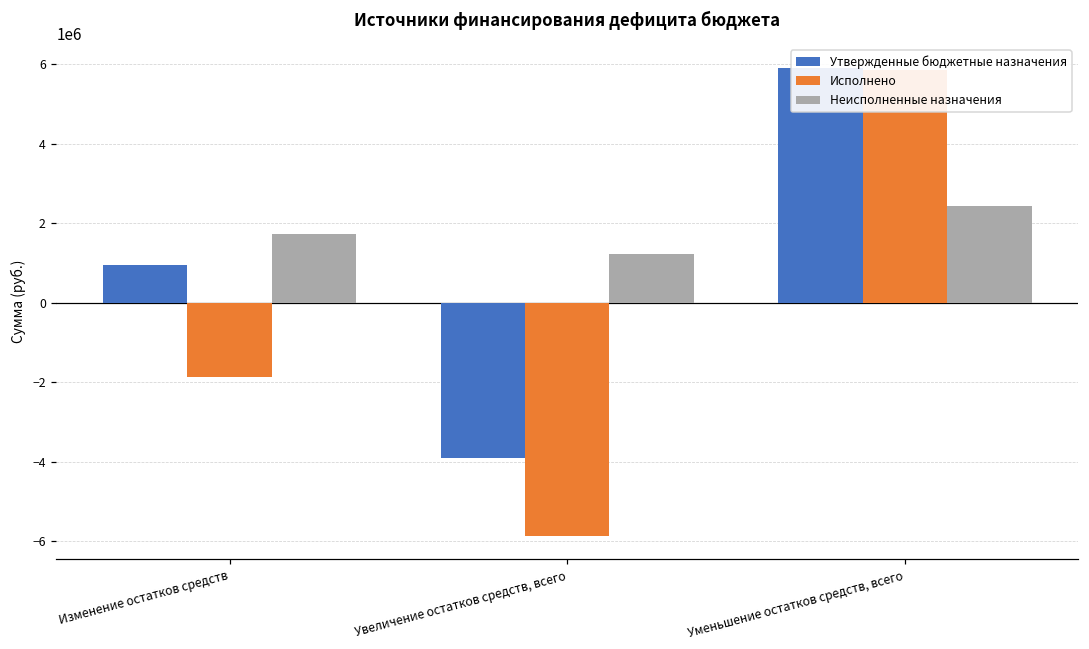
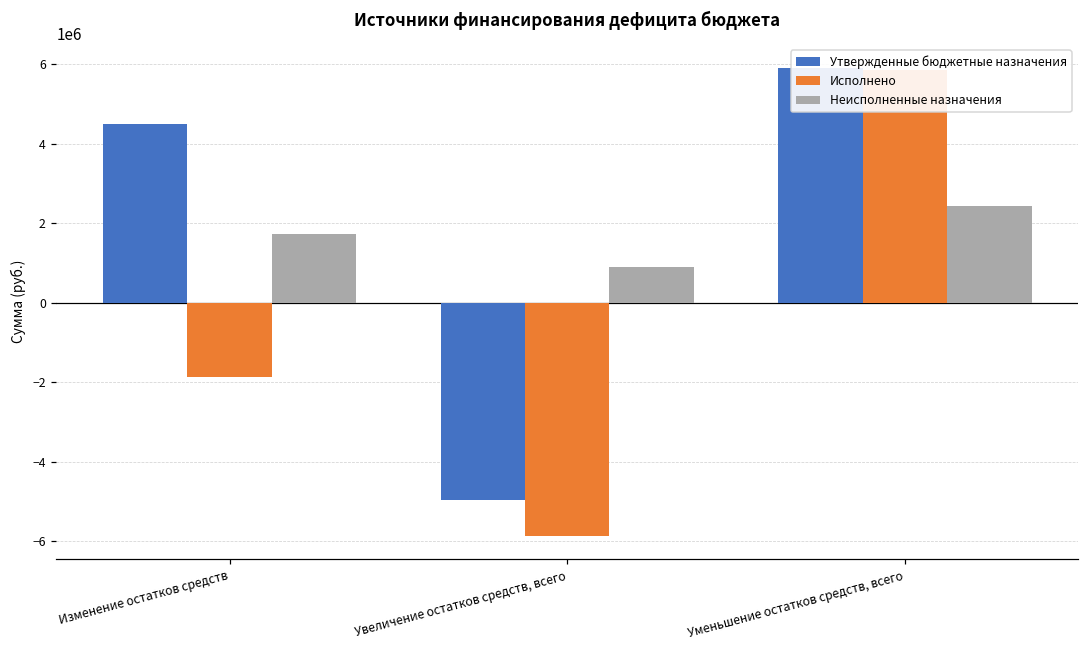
Утвержденные бюджетные назначения, Изменение остатков средств: 900000 -> 4500000
Утвержденные бюджетные назначения, Увеличение остатков средств, всего: -3900000 -> -5000000
Неисполненные назначения, Увеличение остатков средств, всего: 1200000 -> 900000
